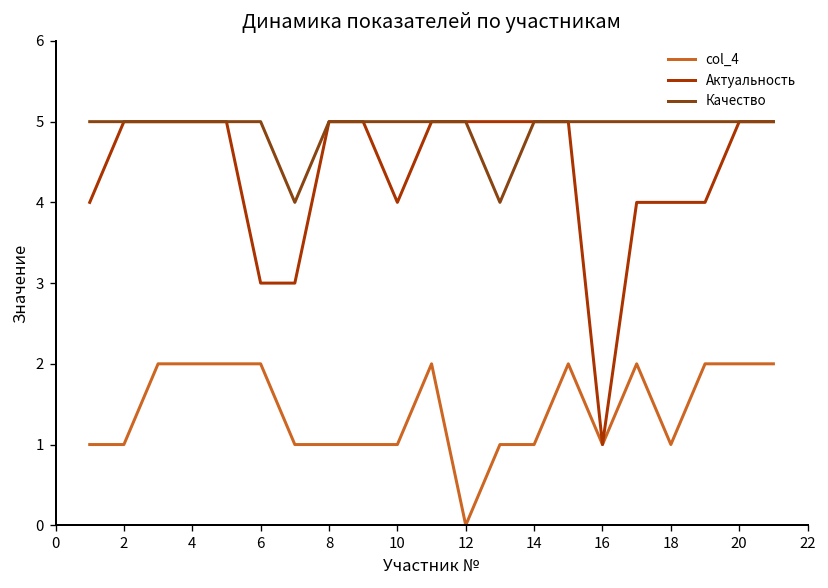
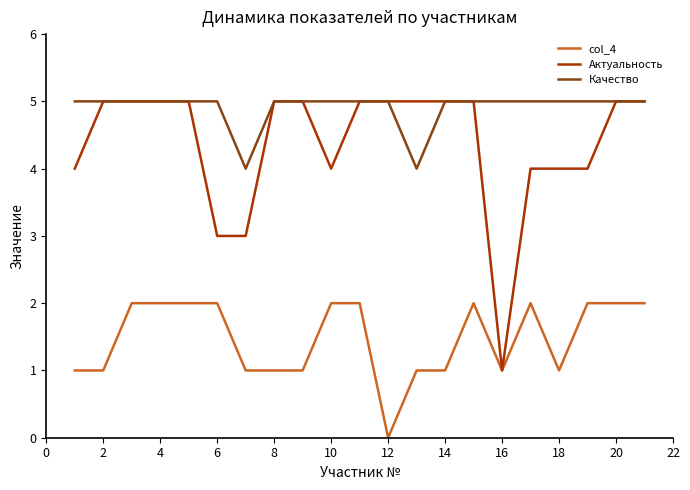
col_4, 10: 1 -> 2
